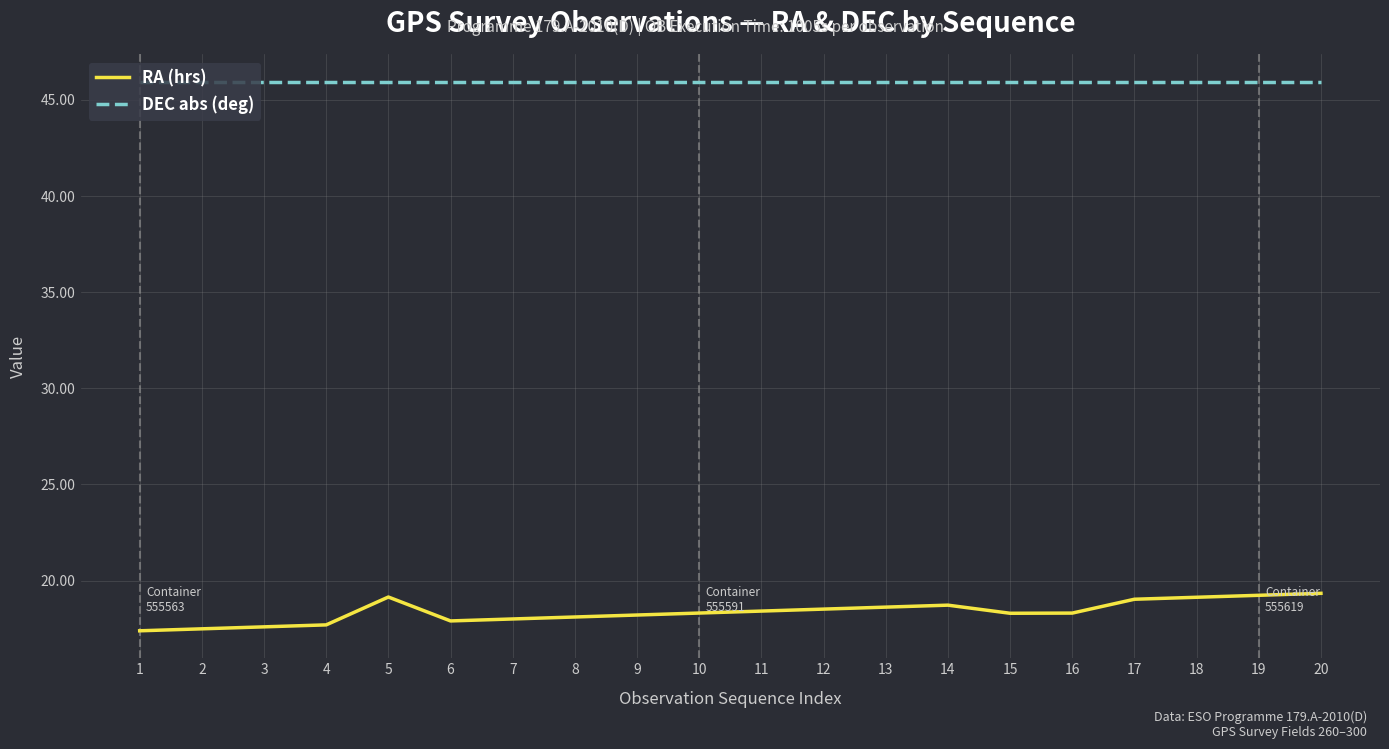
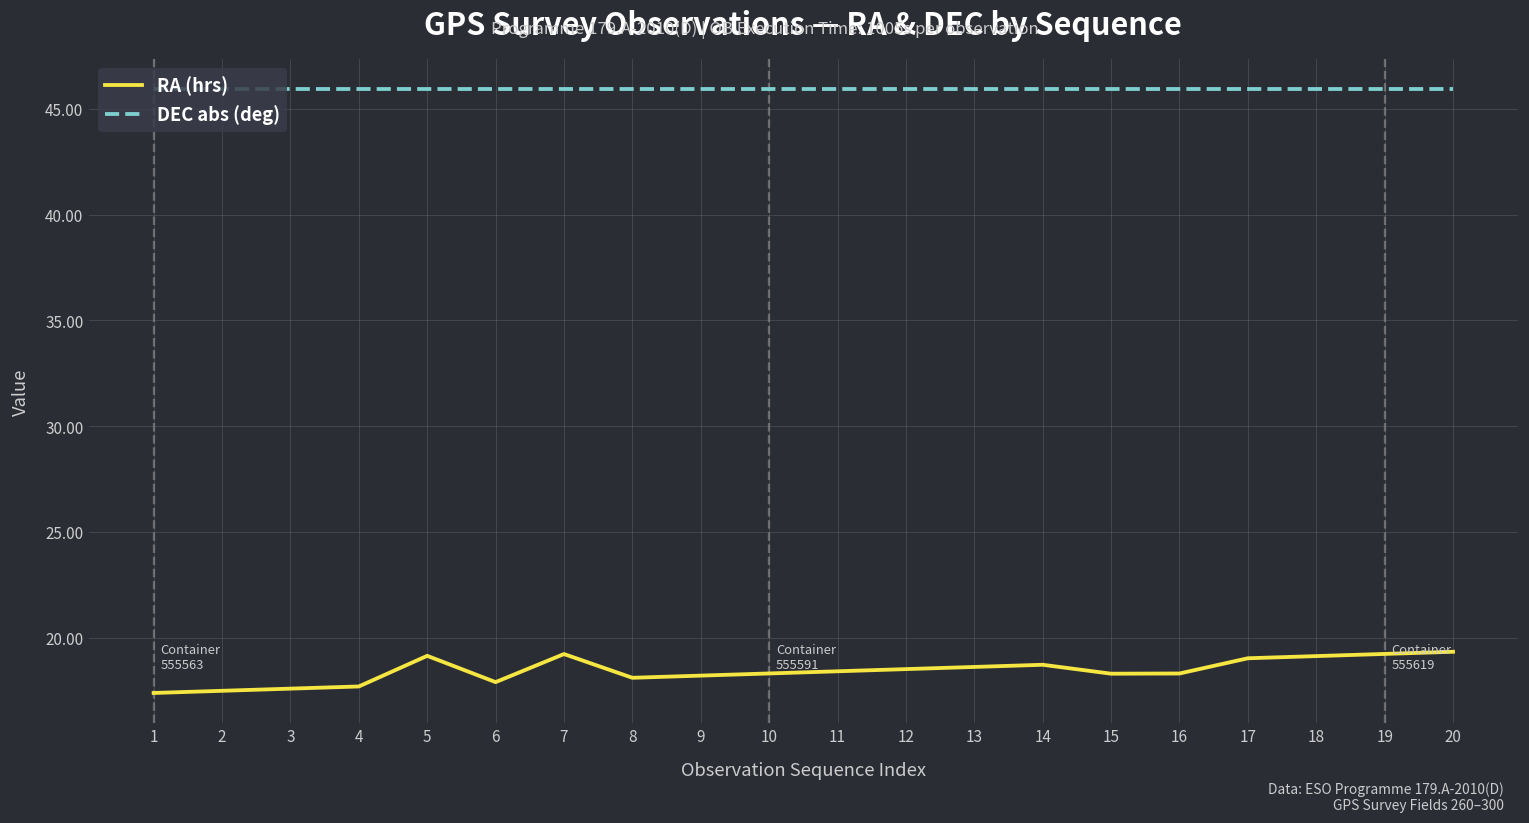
RA (hrs), 7: 18.0 -> 19.2
